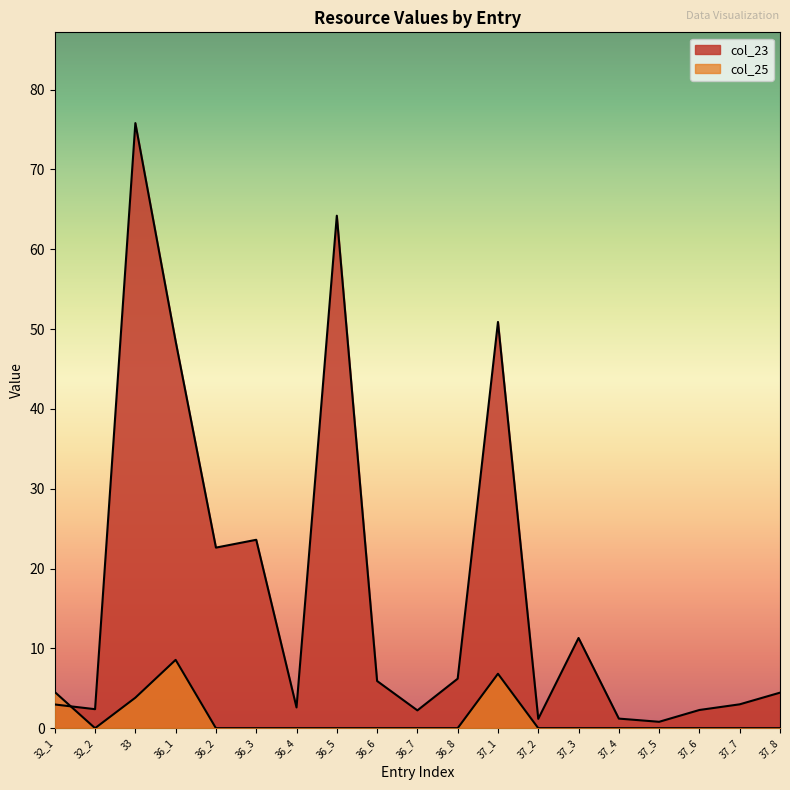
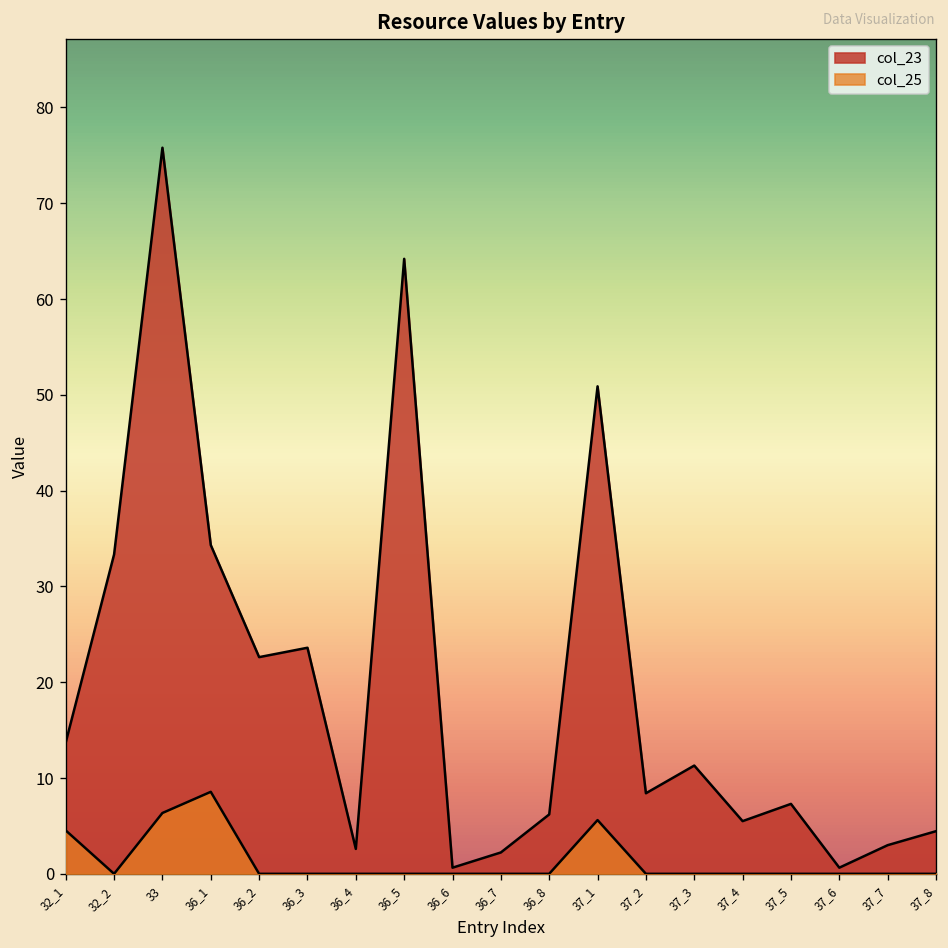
col_23, 32_1: 3 -> 14
col_23, 32_2: 2 -> 33
col_25, 33: 4 -> 6
col_23, 36_1: 48 -> 34
col_23, 36_6: 6 -> 1
col_25, 37_1: 7 -> 6
col_23, 37_2: 1 -> 8
col_23, 37_4: 1 -> 6
col_23, 37_5: 1 -> 7
col_23, 37_6: 2 -> 1
